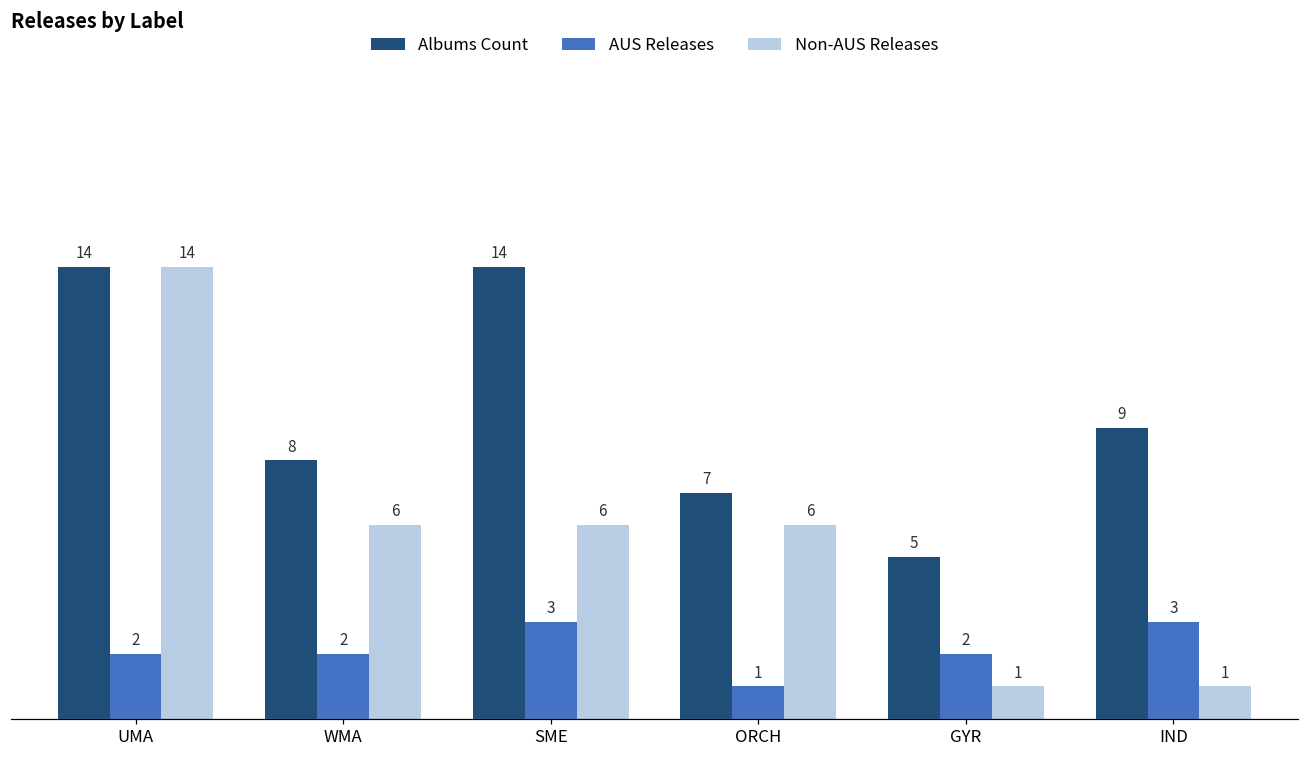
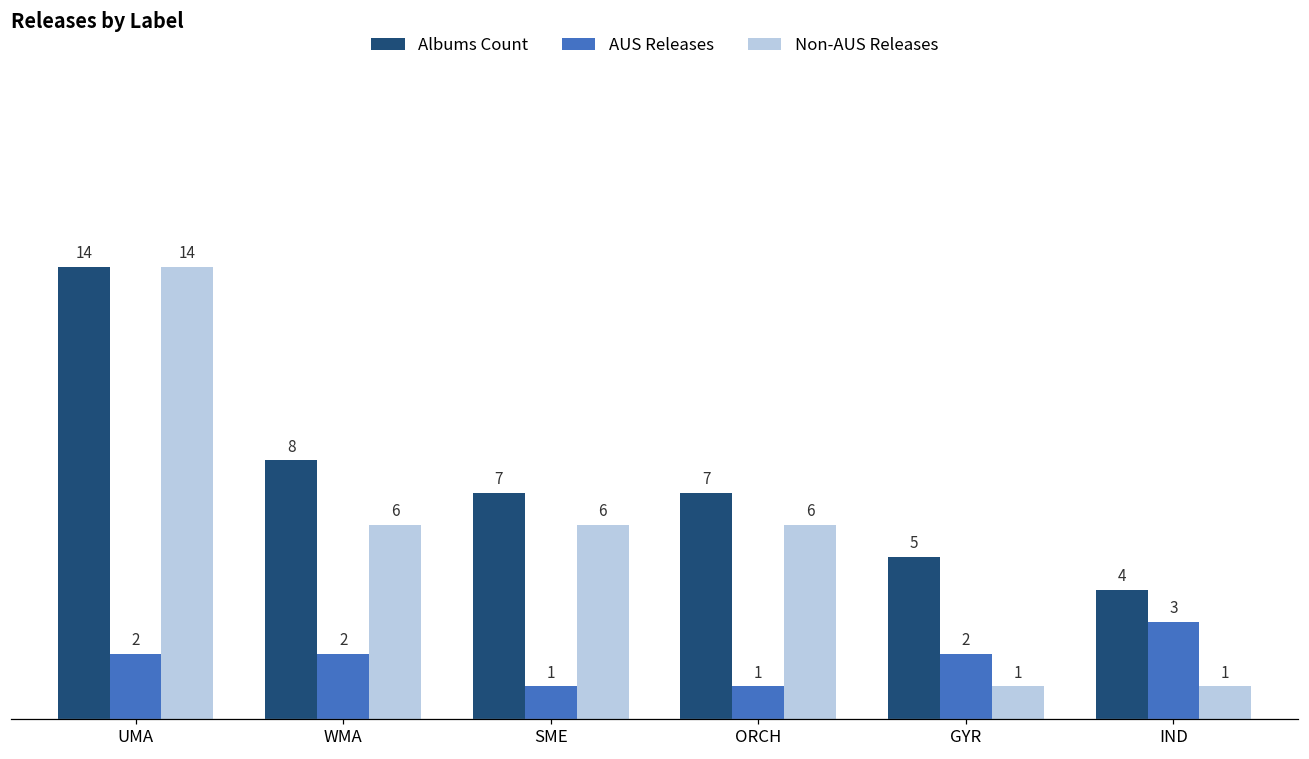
Albums Count, SME: 14 -> 7
AUS Releases, SME: 3 -> 1
Albums Count, IND: 9 -> 4
